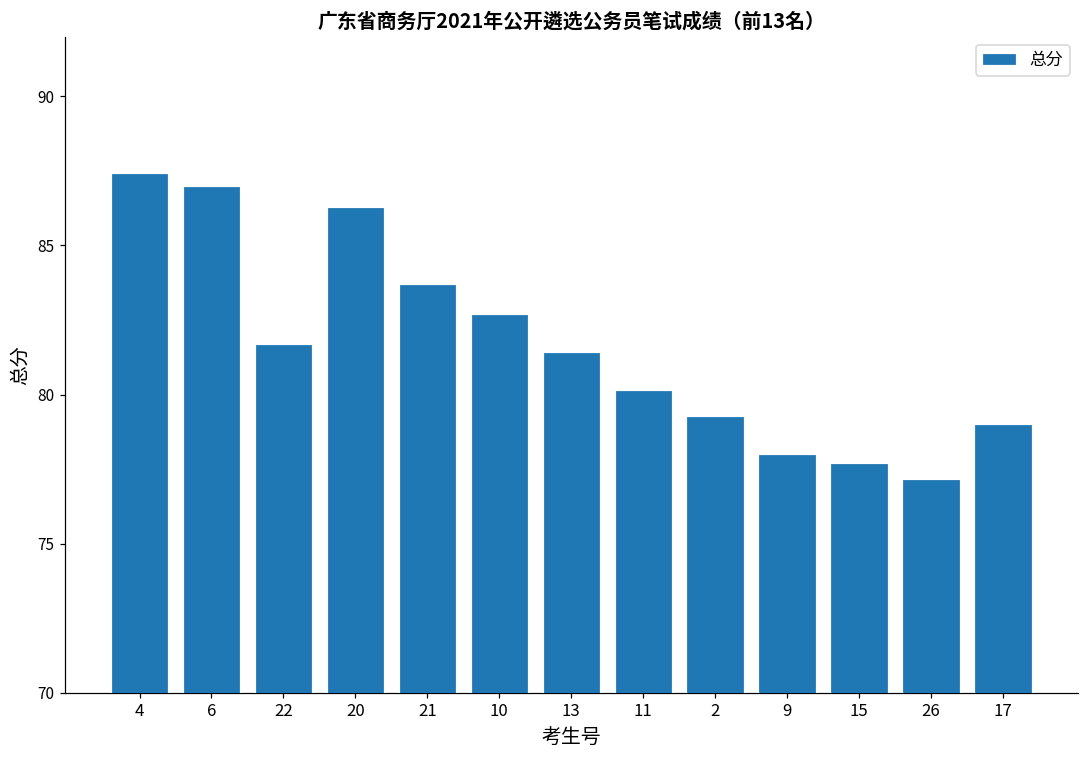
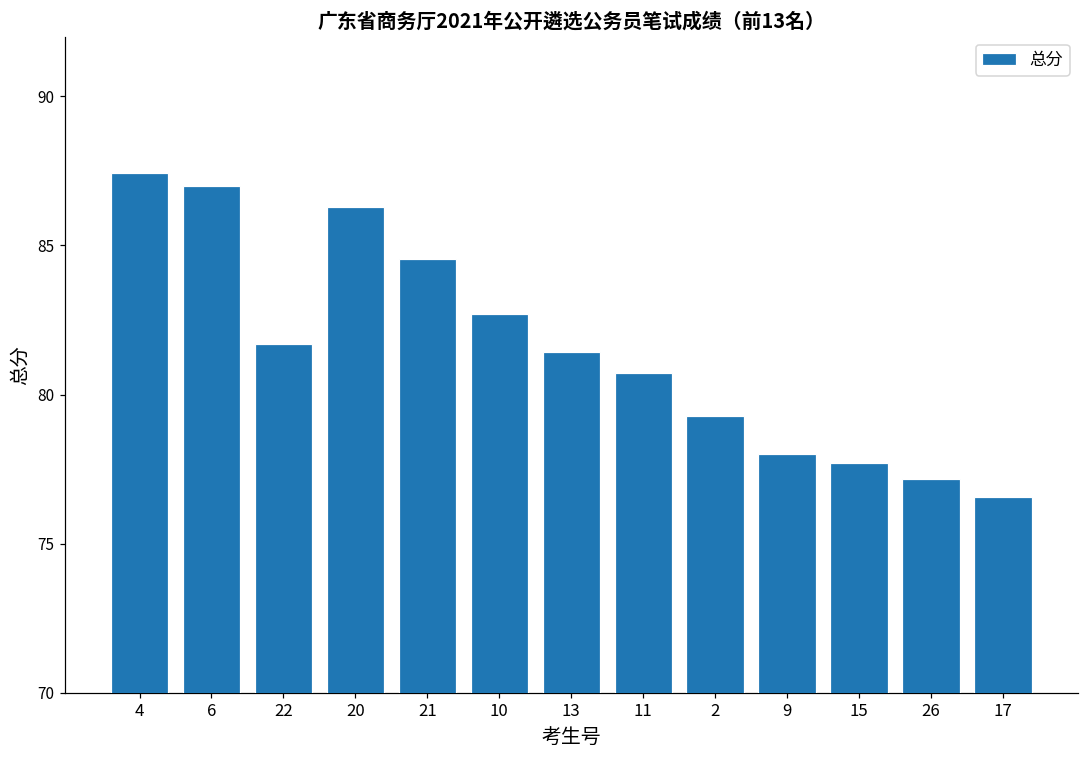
21: 83.7 -> 84.6
11: 80.1 -> 80.7
17: 79.0 -> 76.6
